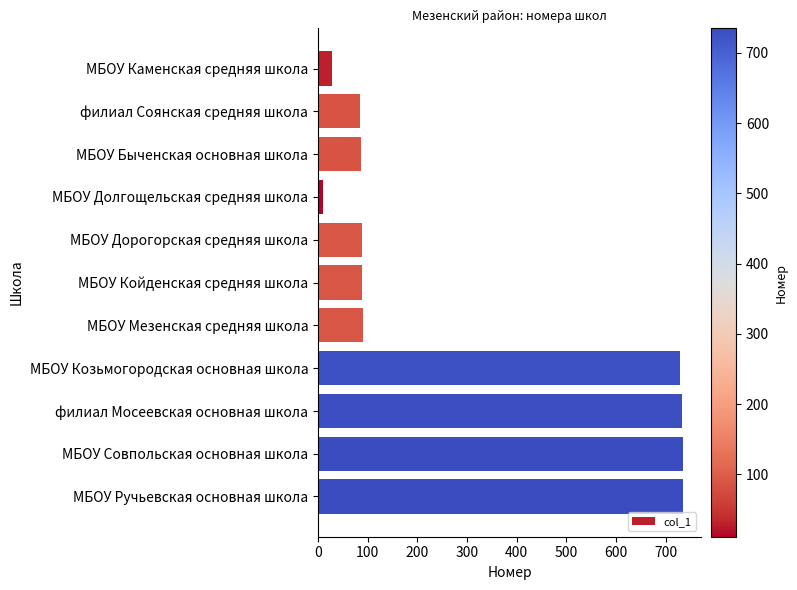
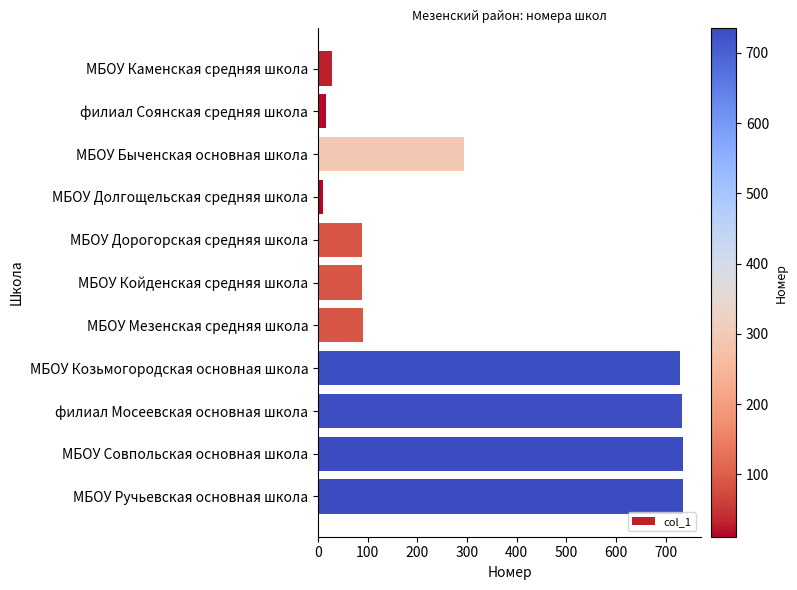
филиал Соянская средняя школа: 90 -> 20
МБОУ Быченская основная школа: 90 -> 290
